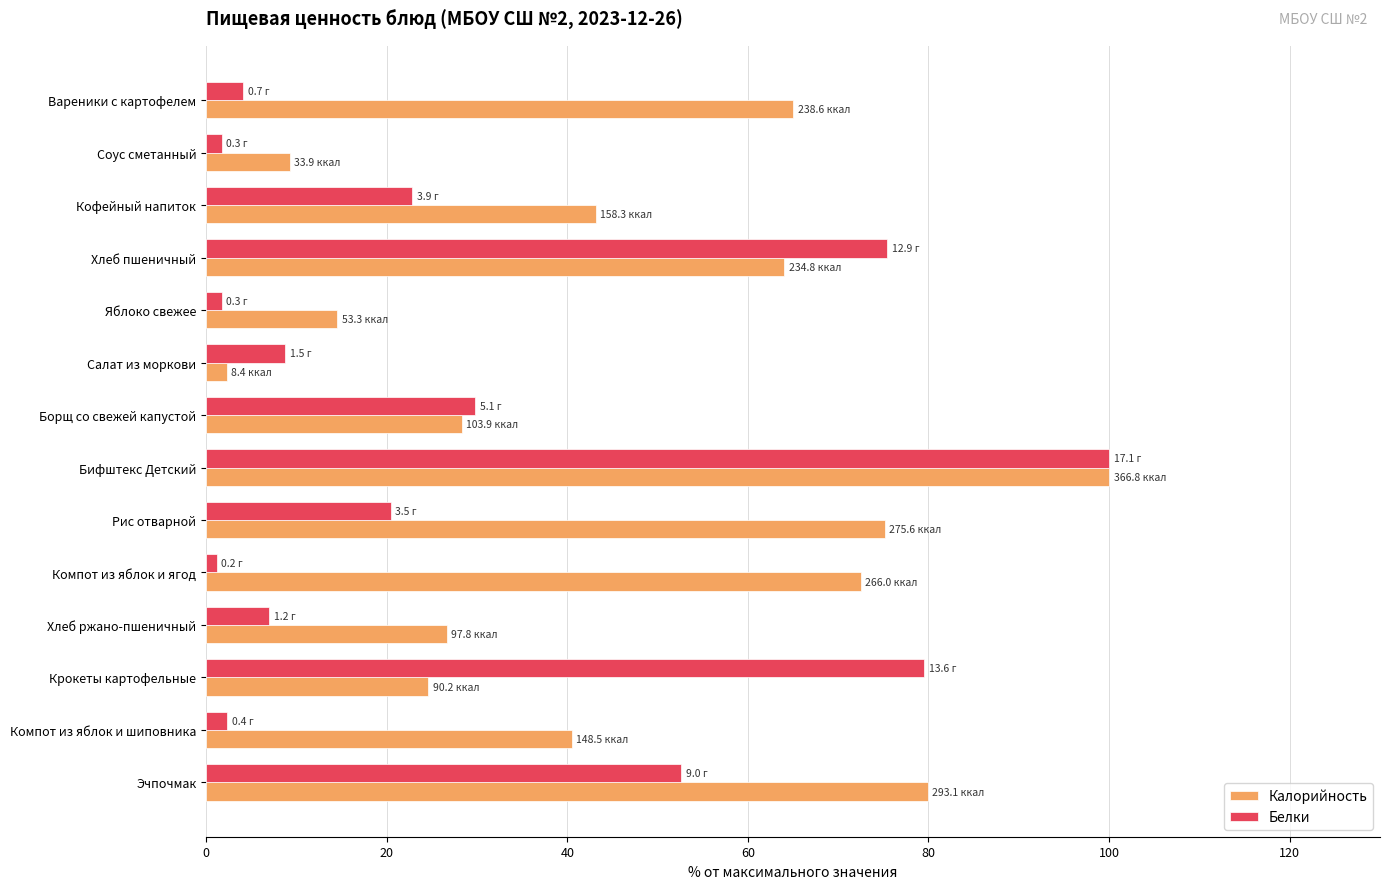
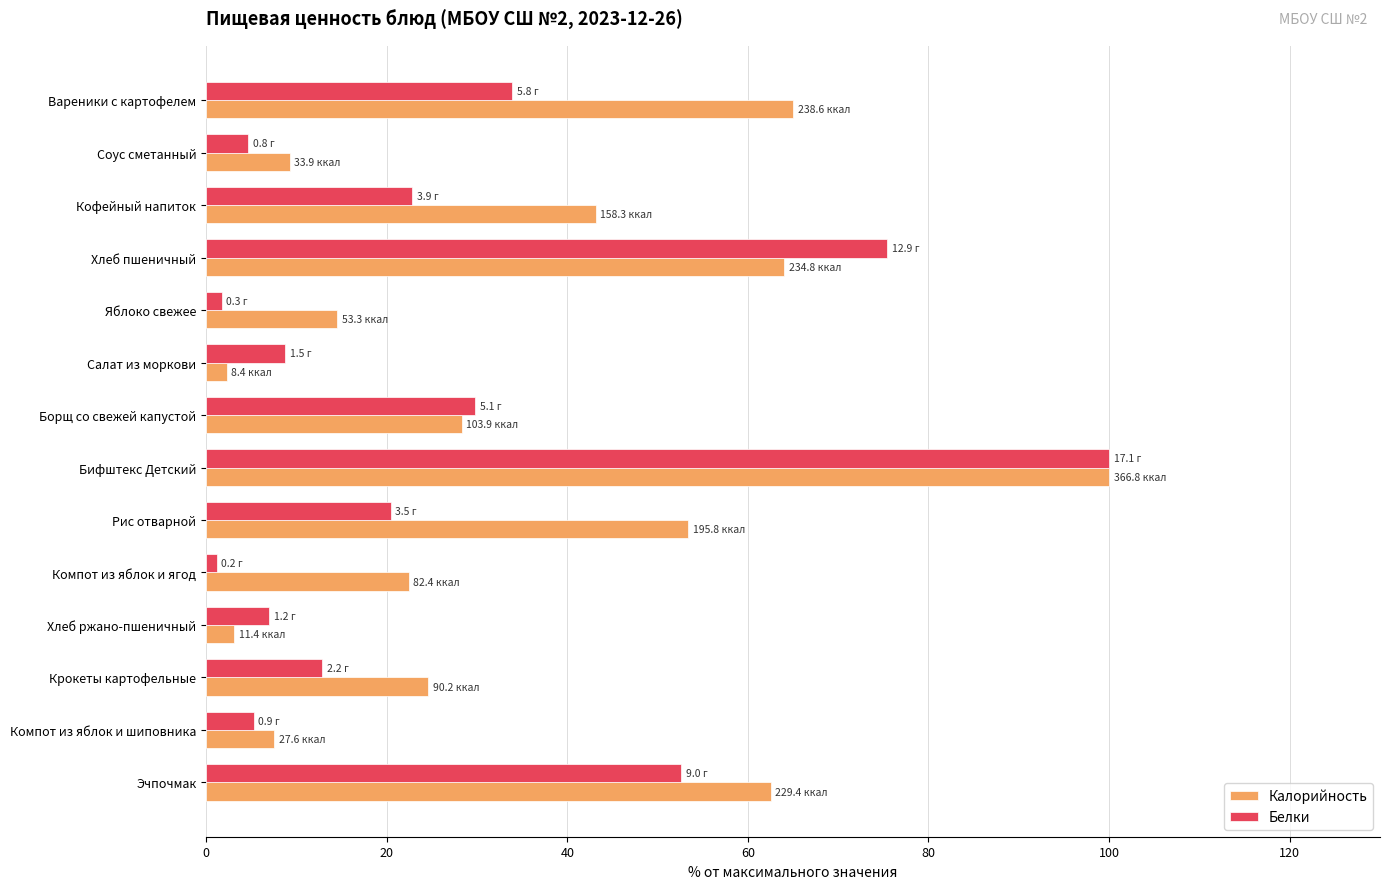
Белки, Вареники с картофелем: 0.7 -> 5.8
Белки, Соус сметанный: 0.3 -> 0.8
Калорийность, Рис отварной: 275.6 -> 195.8
Калорийность, Компот из яблок и ягод: 266.0 -> 82.4
Калорийность, Хлеб ржано-пшеничный: 97.8 -> 11.4
Белки, Крокеты картофельные: 13.6 -> 2.2
Белки, Компот из яблок и шиповника: 0.4 -> 0.9
Калорийность, Компот из яблок и шиповника: 148.5 -> 27.6
Калорийность, Эчпочмак: 293.1 -> 229.4
